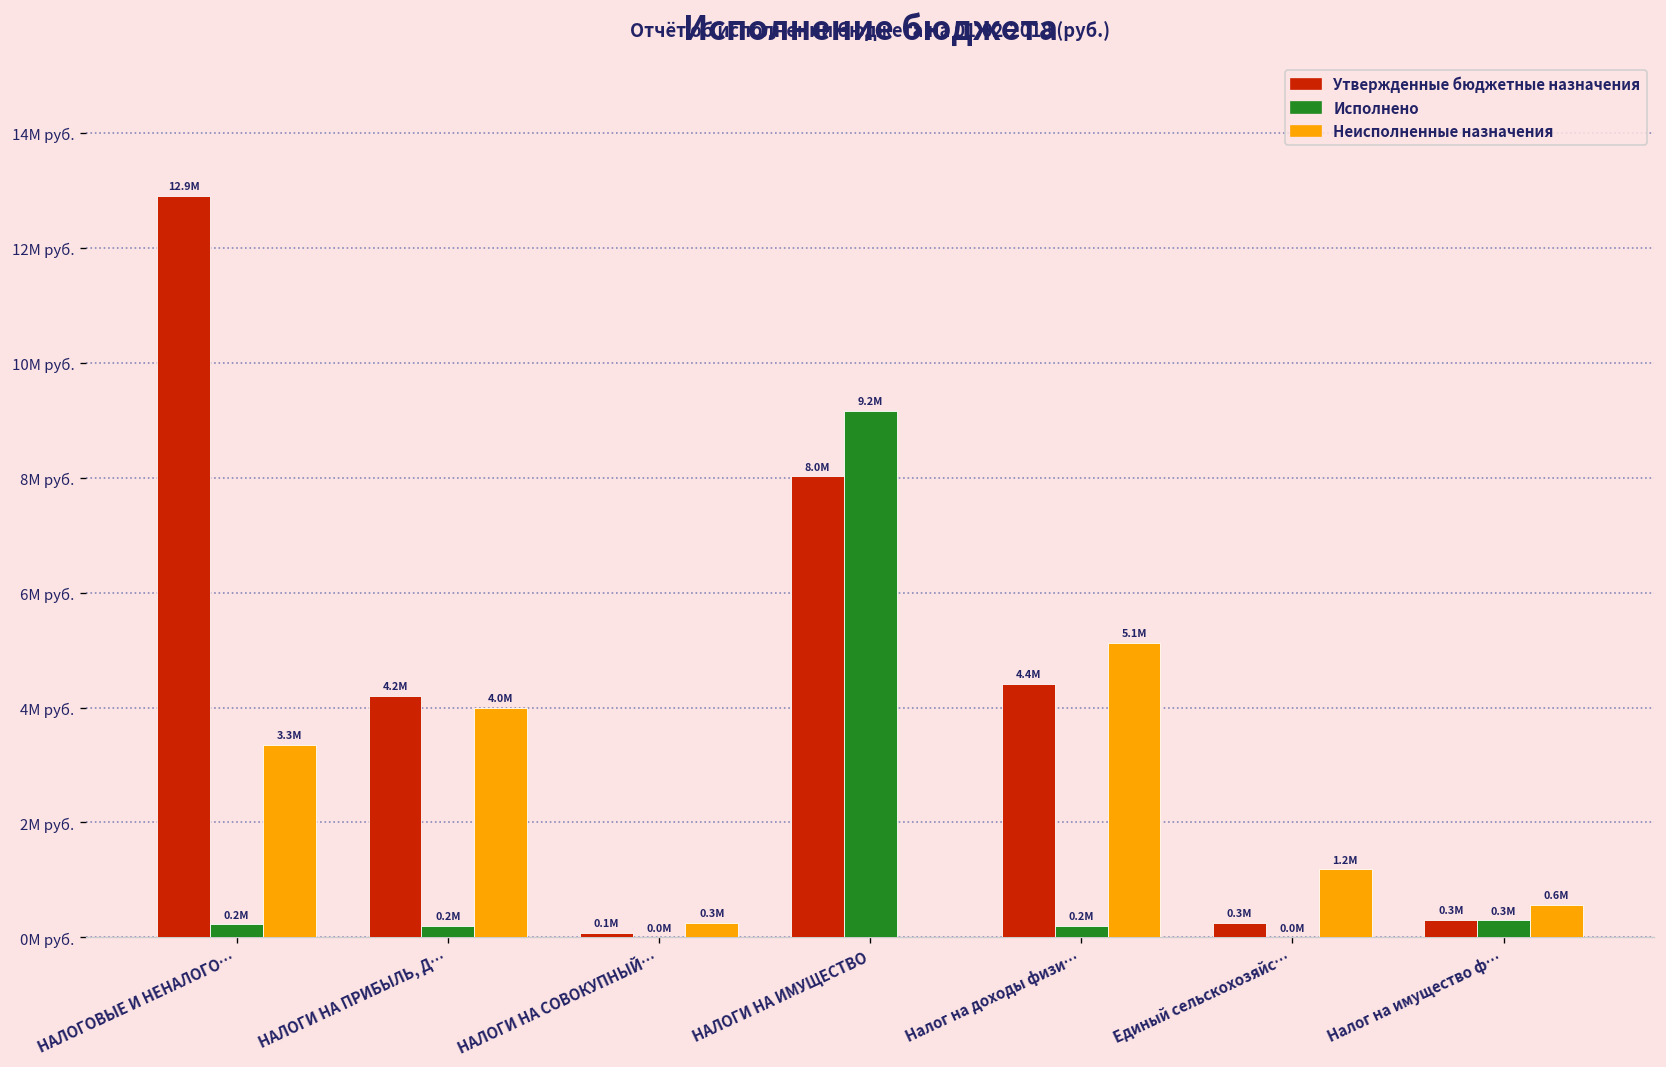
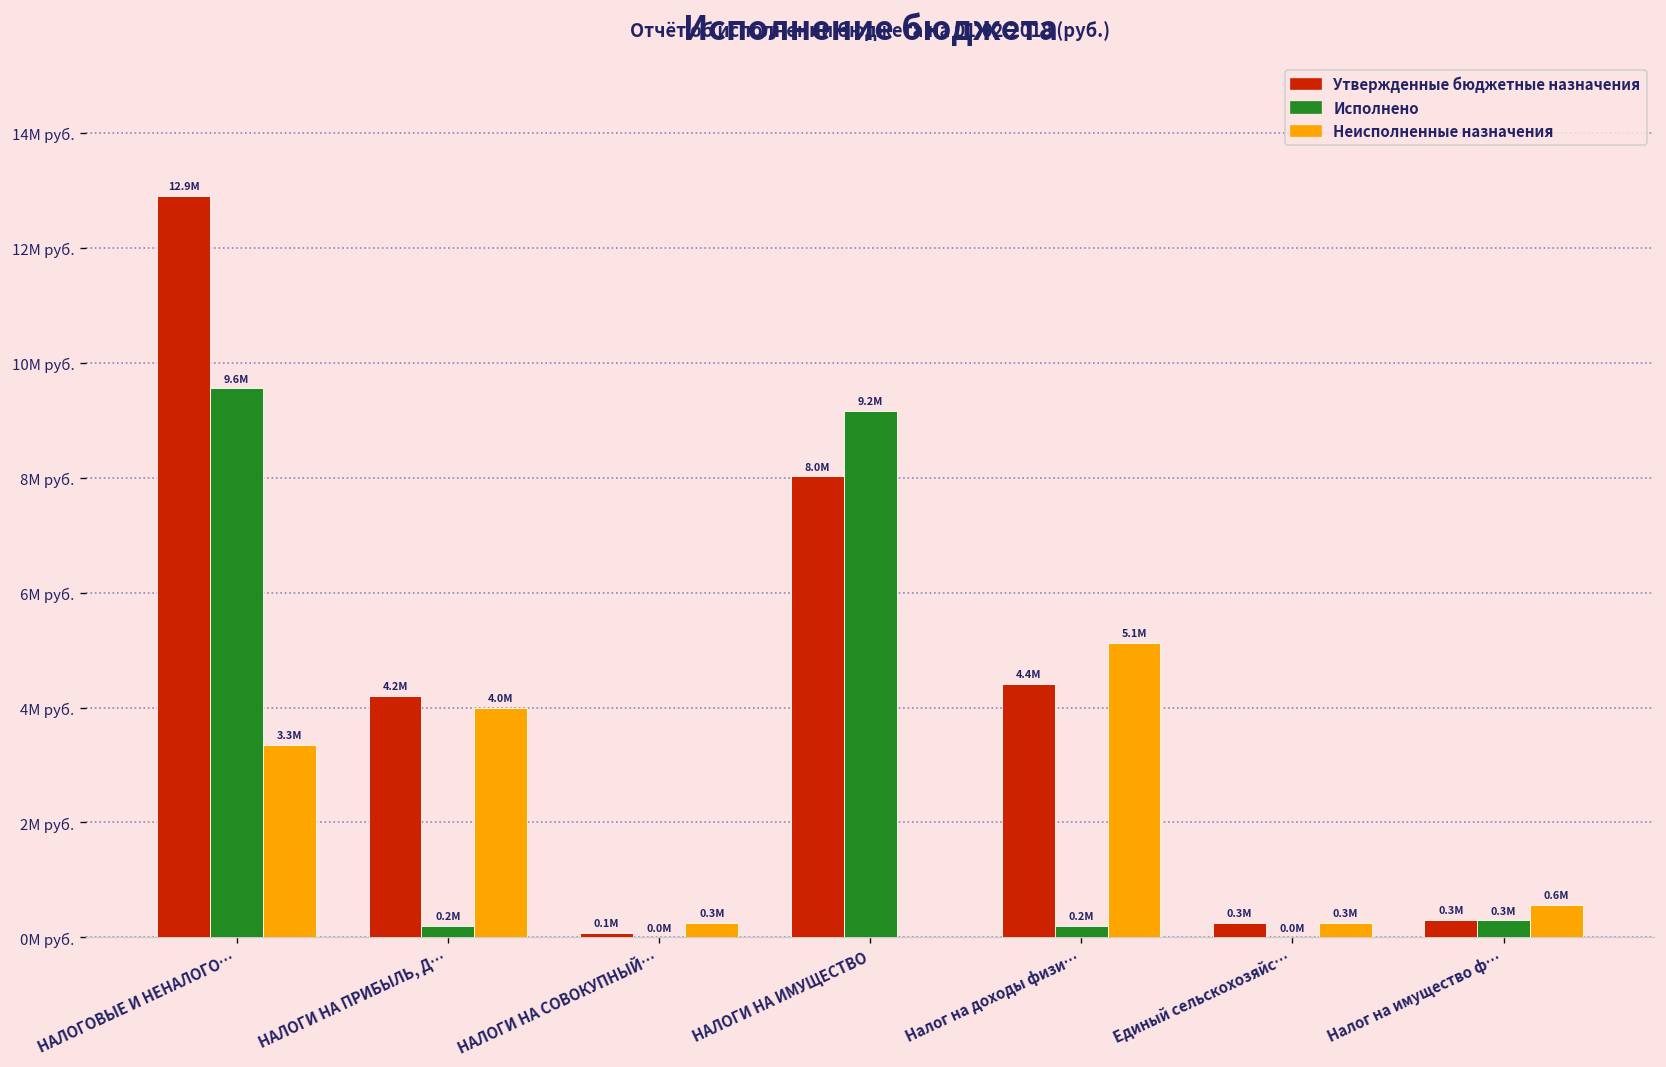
Исполнено, НАЛОГОВЫЕ И НЕНАЛОГО…: 0.2M -> 9.6M
Неисполненные назначения, Единый сельскохозяйс…: 1.2M -> 0.3M
